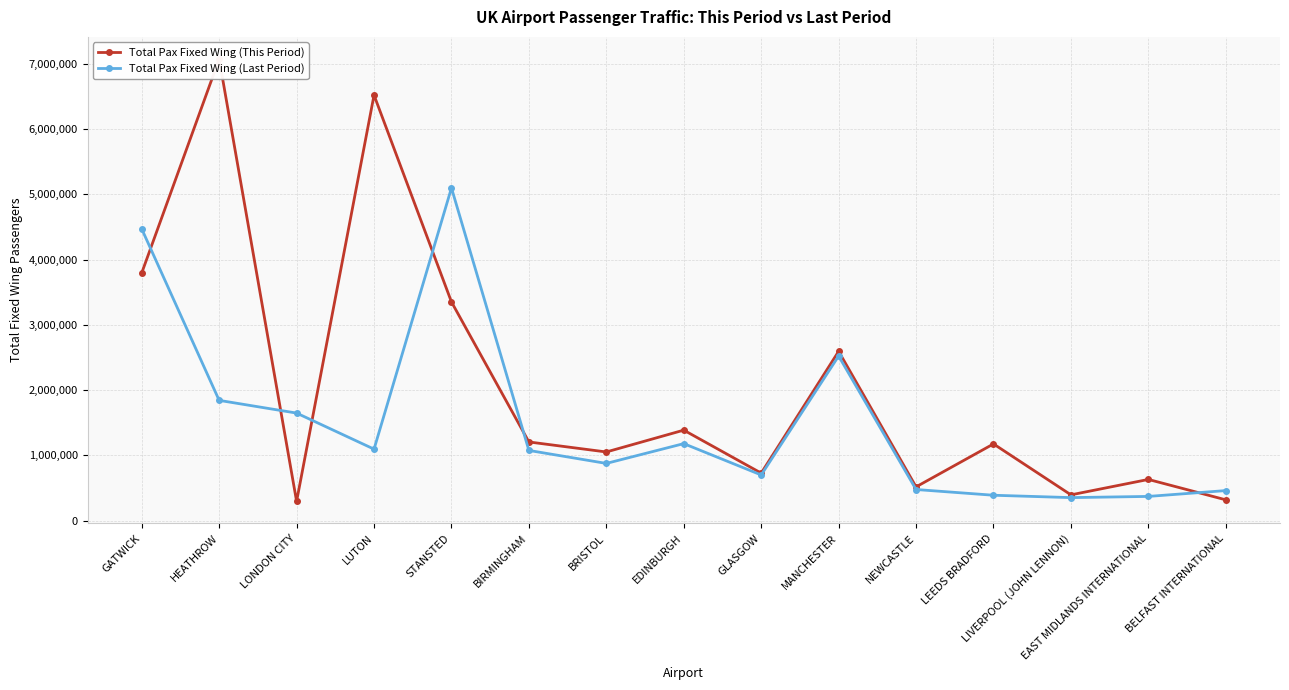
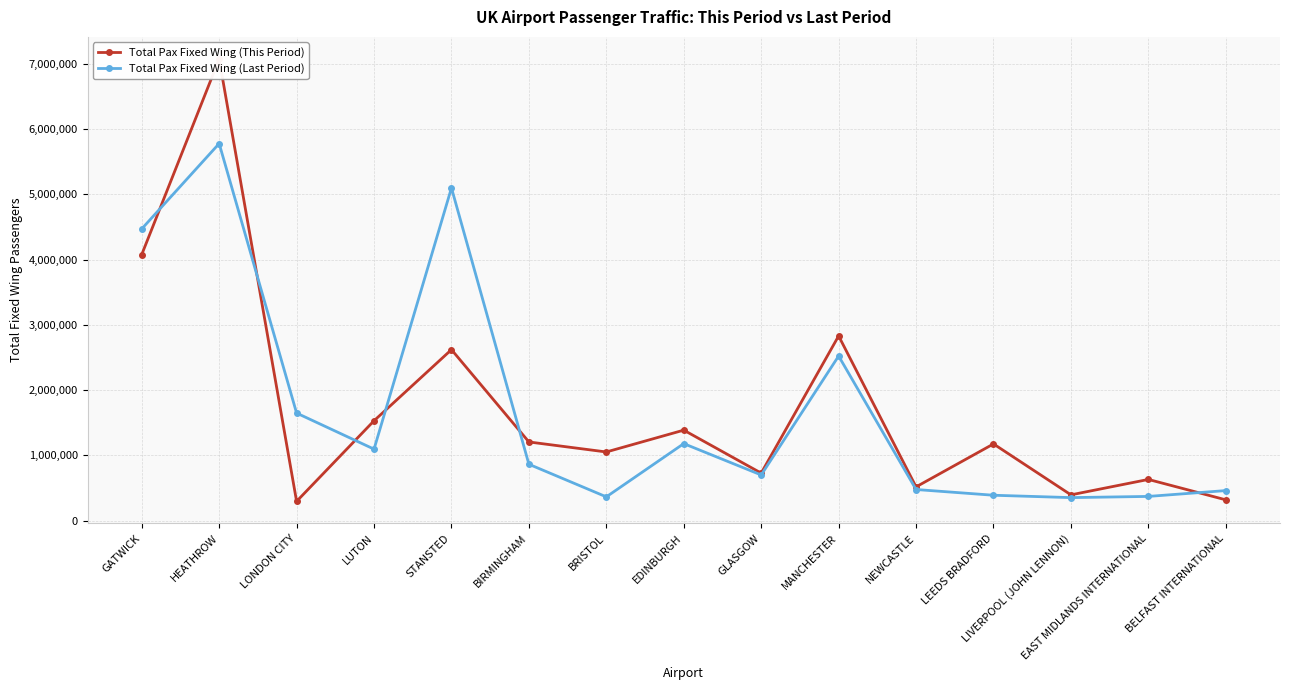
Total Pax Fixed Wing (This Period), GATWICK: 3,800,000 -> 4,100,000
Total Pax Fixed Wing (Last Period), HEATHROW: 1,800,000 -> 5,800,000
Total Pax Fixed Wing (This Period), LUTON: 6,500,000 -> 1,500,000
Total Pax Fixed Wing (This Period), STANSTED: 3,400,000 -> 2,600,000
Total Pax Fixed Wing (Last Period), BIRMINGHAM: 1,100,000 -> 900,000
Total Pax Fixed Wing (Last Period), BRISTOL: 900,000 -> 400,000
Total Pax Fixed Wing (This Period), MANCHESTER: 2,600,000 -> 2,800,000
